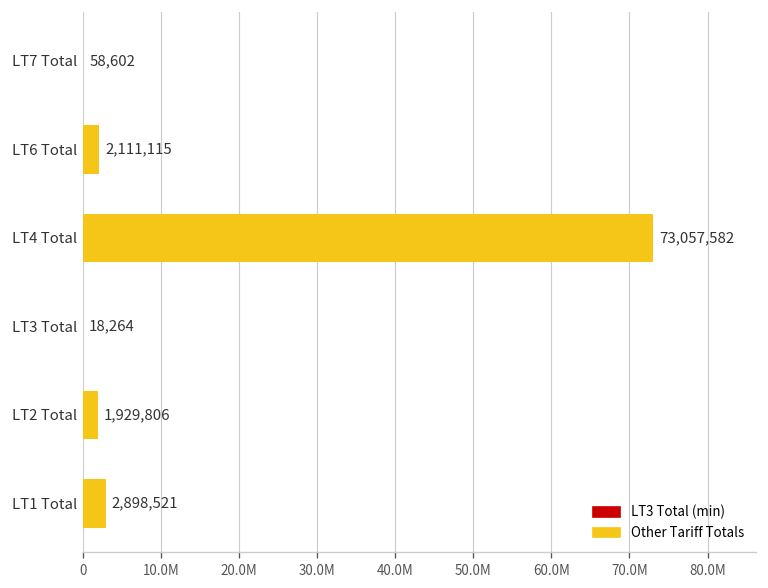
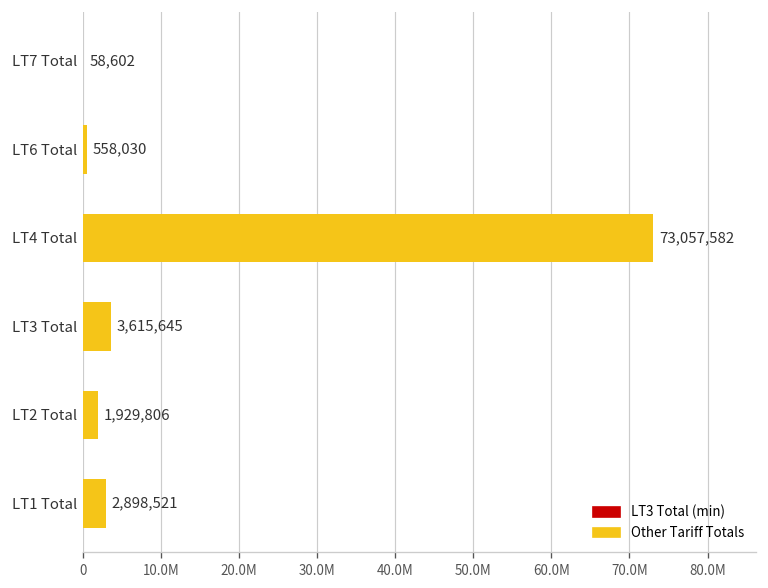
LT6 Total: 2,111,115 -> 558,030
LT3 Total: 18,264 -> 3,615,645
